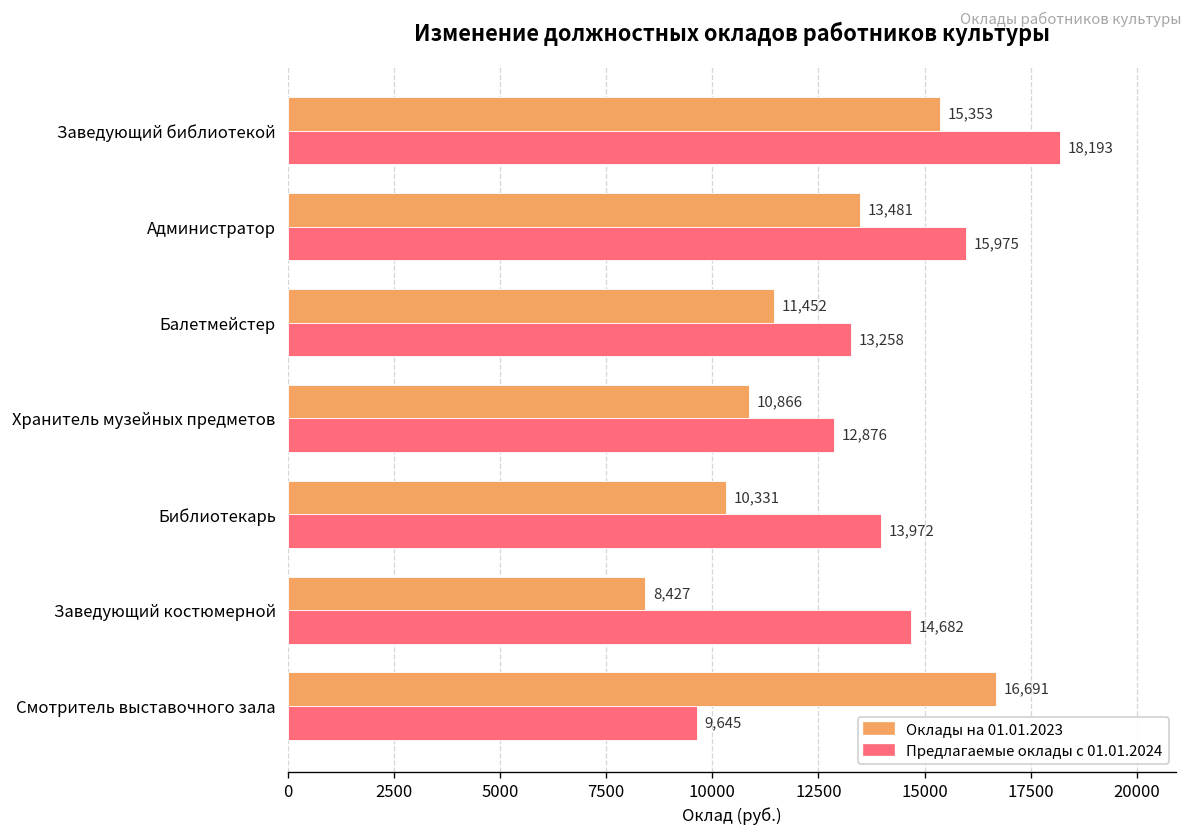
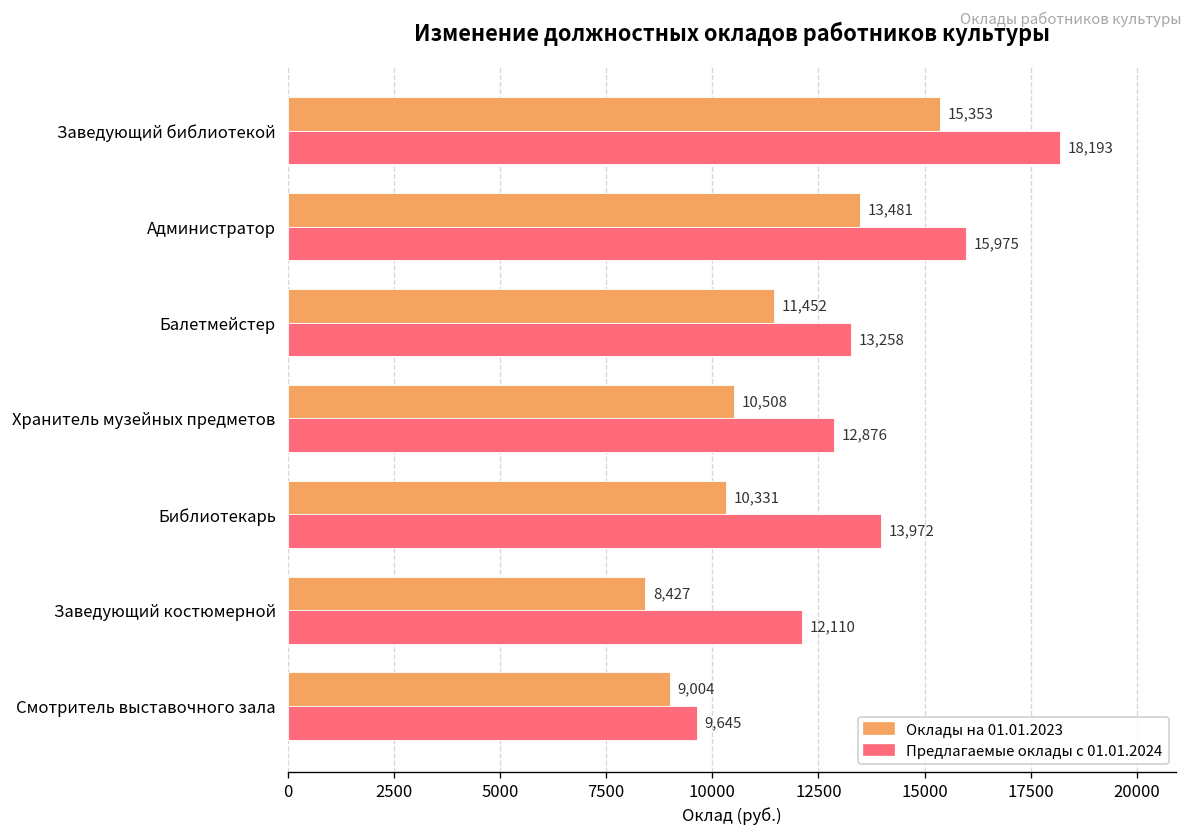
Оклады на 01.01.2023, Хранитель музейных предметов: 10,866 -> 10,508
Предлагаемые оклады с 01.01.2024, Заведующий костюмерной: 14,682 -> 12,110
Оклады на 01.01.2023, Смотритель выставочного зала: 16,691 -> 9,004
